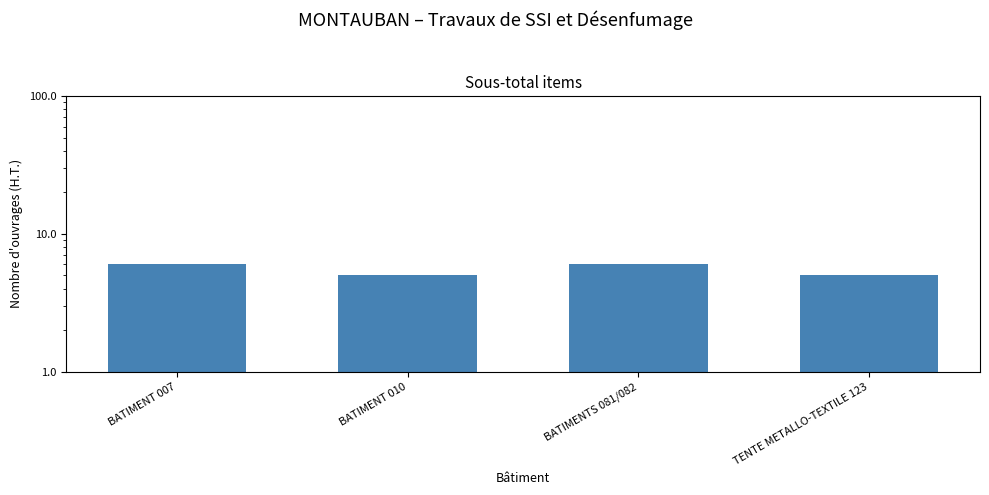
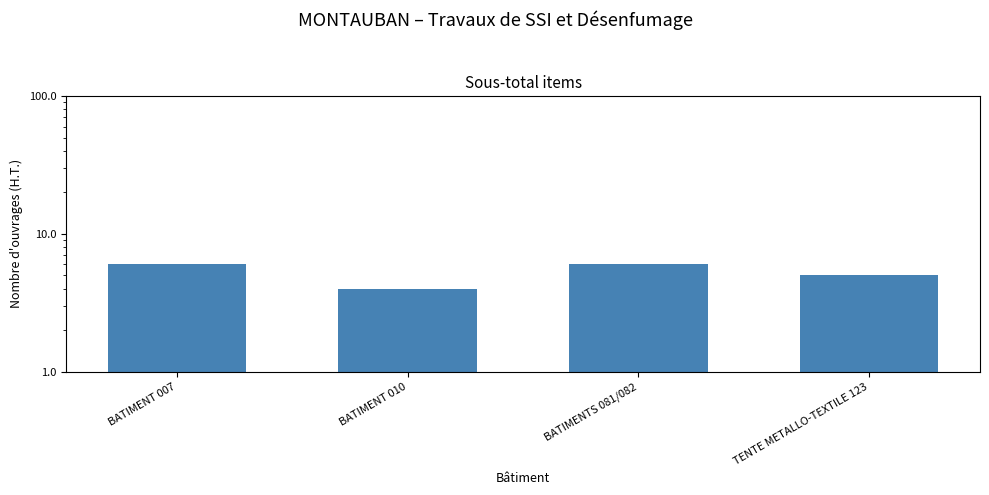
BATIMENT 010: 5 -> 4
